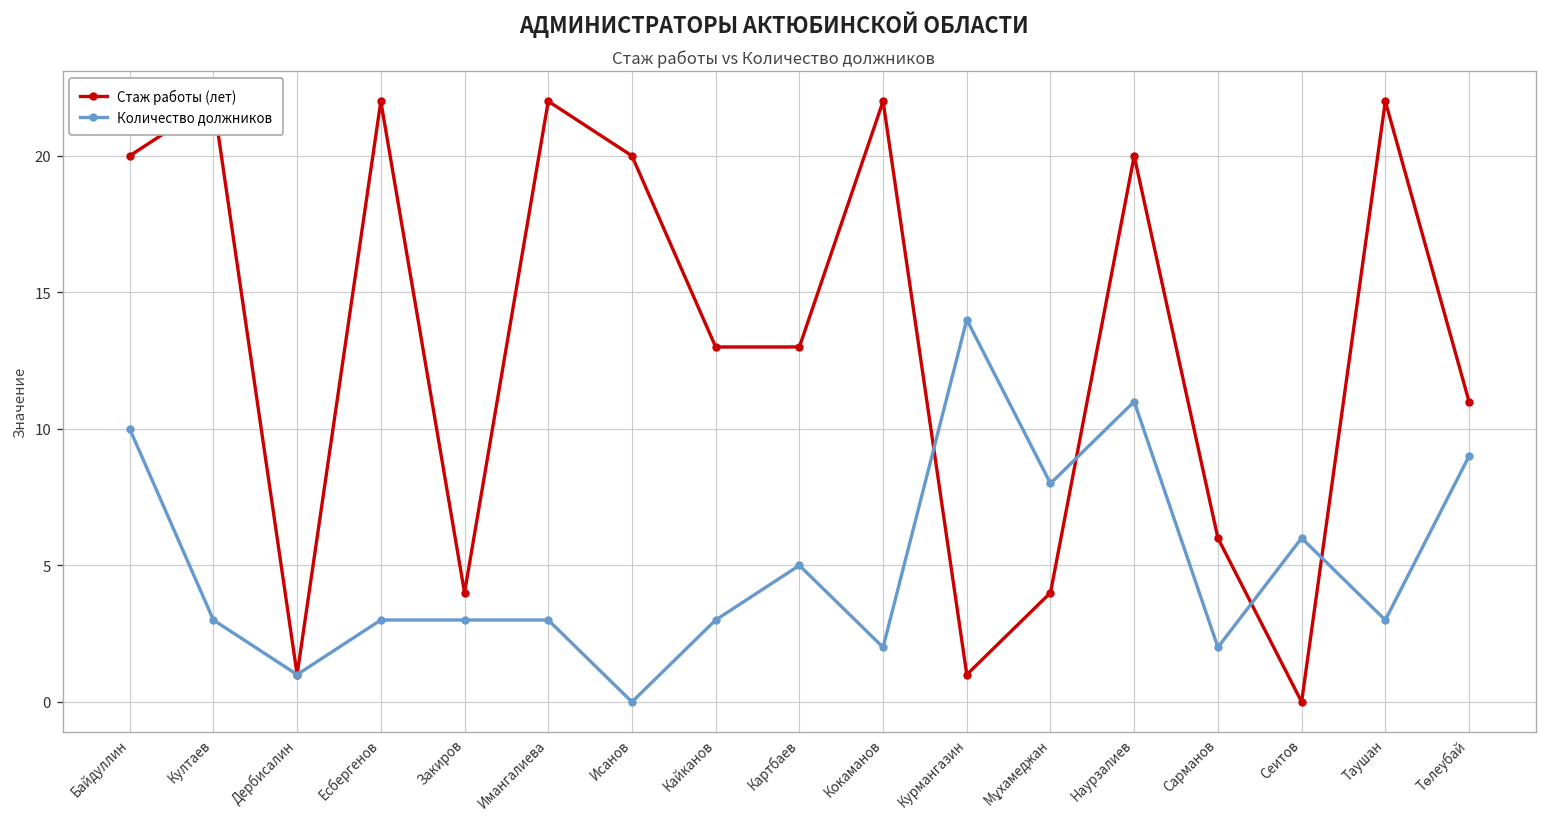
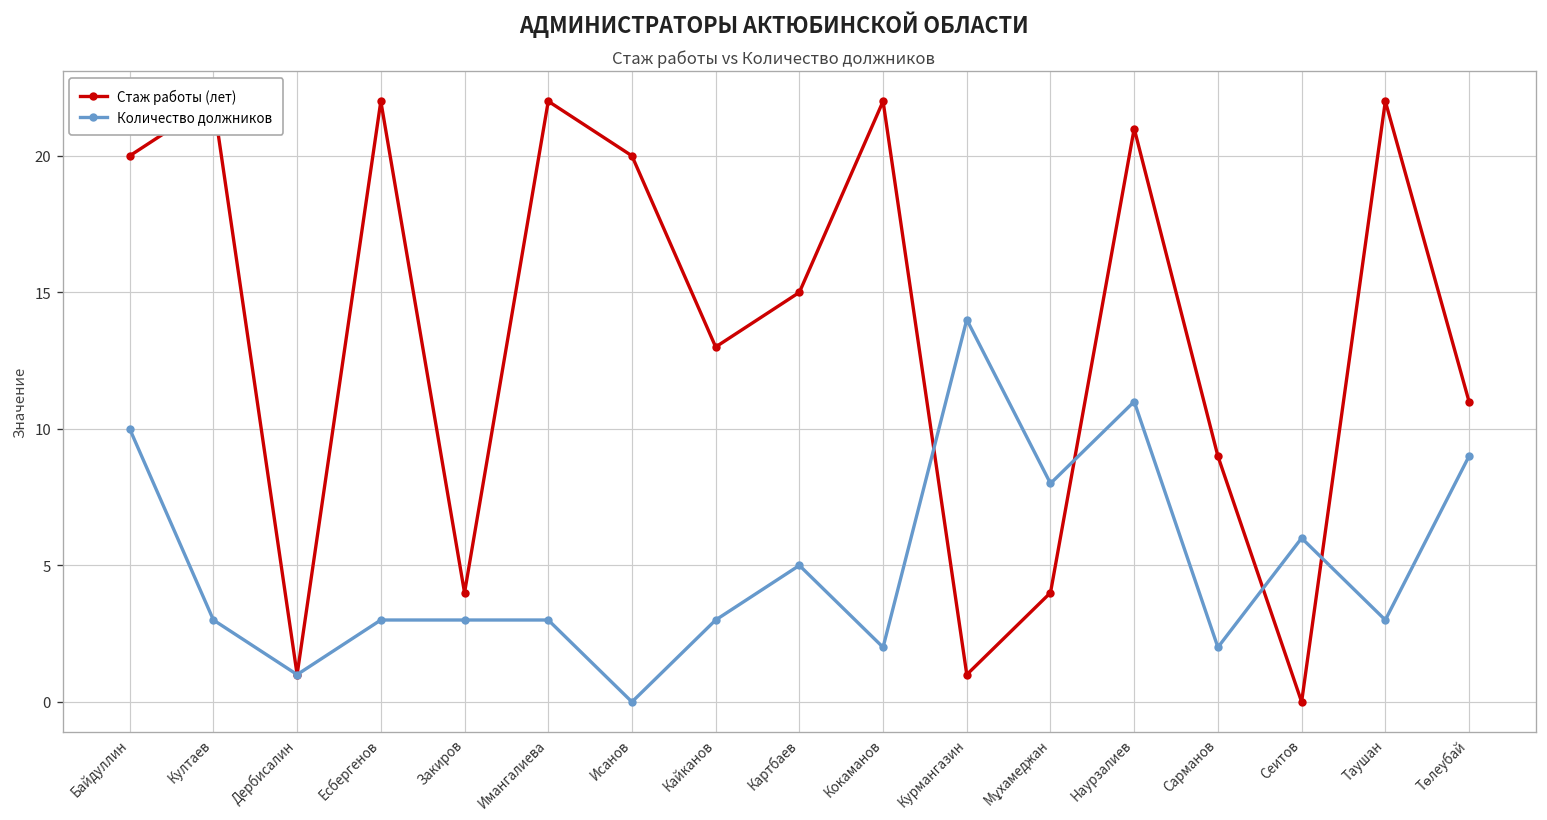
Стаж работы (лет), Картбаев: 13 -> 15
Стаж работы (лет), Наурзалиев: 20 -> 21
Стаж работы (лет), Сарманов: 6 -> 9
